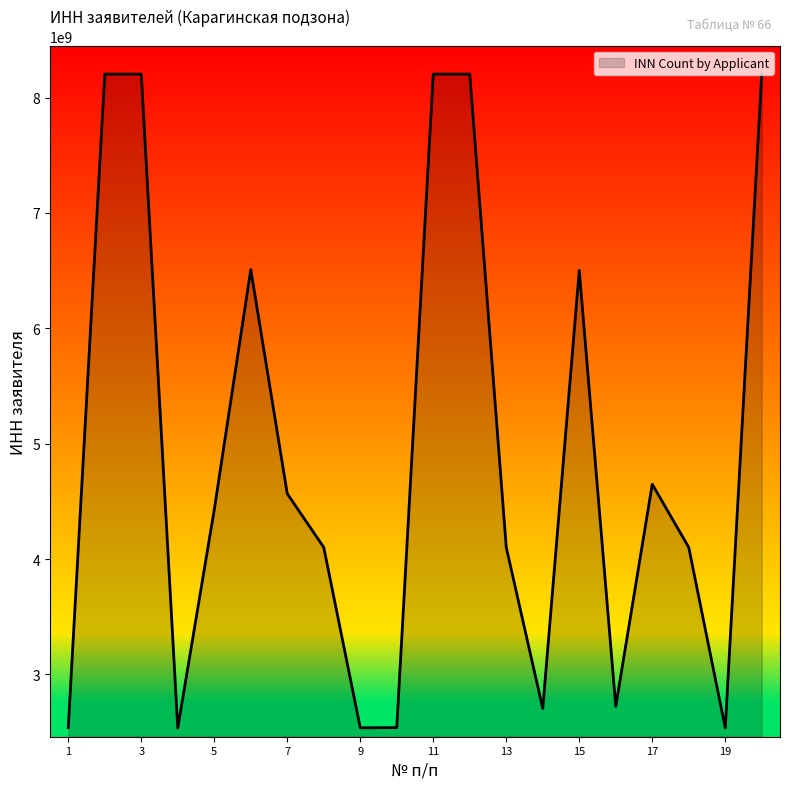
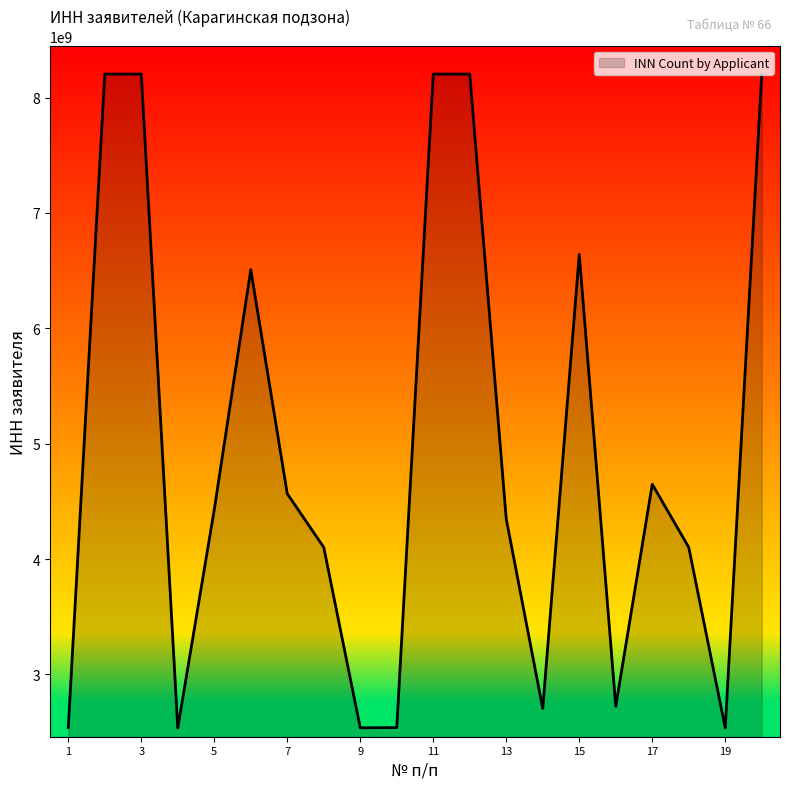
13: 4100000000 -> 4350000000
15: 6500000000 -> 6640000000
